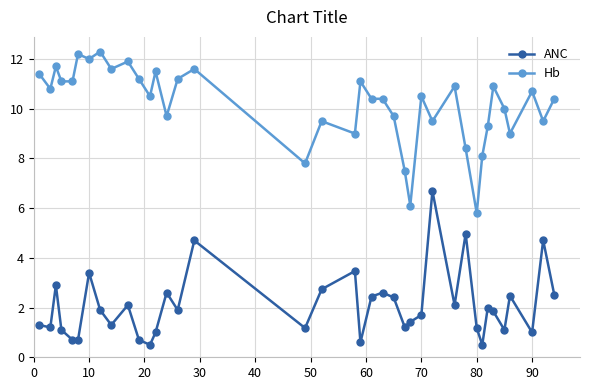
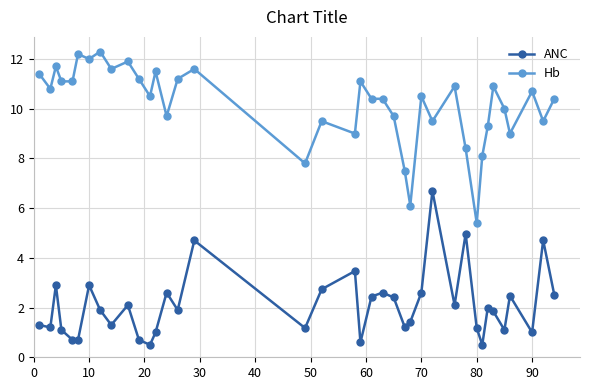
ANC, 10: 3.4 -> 2.9
ANC, 70: 1.7 -> 2.6
Hb, 80: 5.8 -> 5.4
